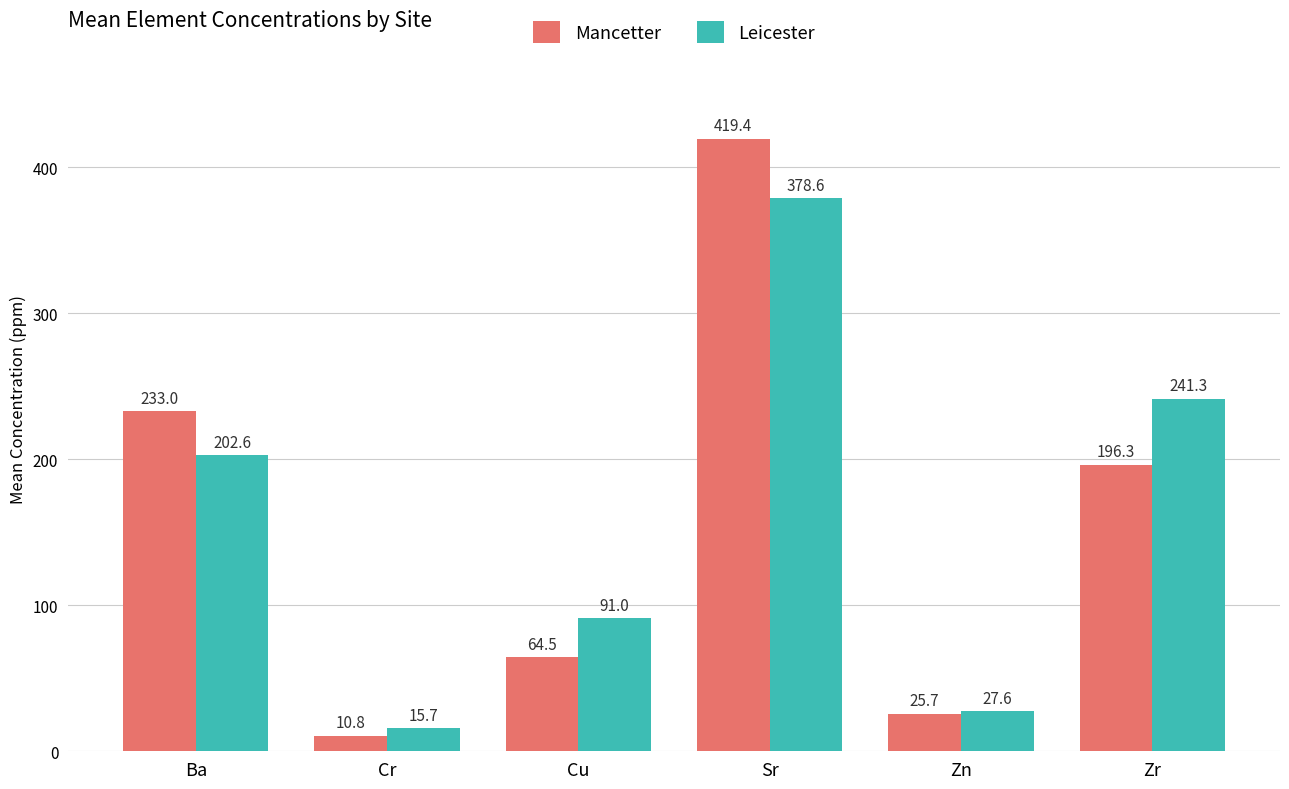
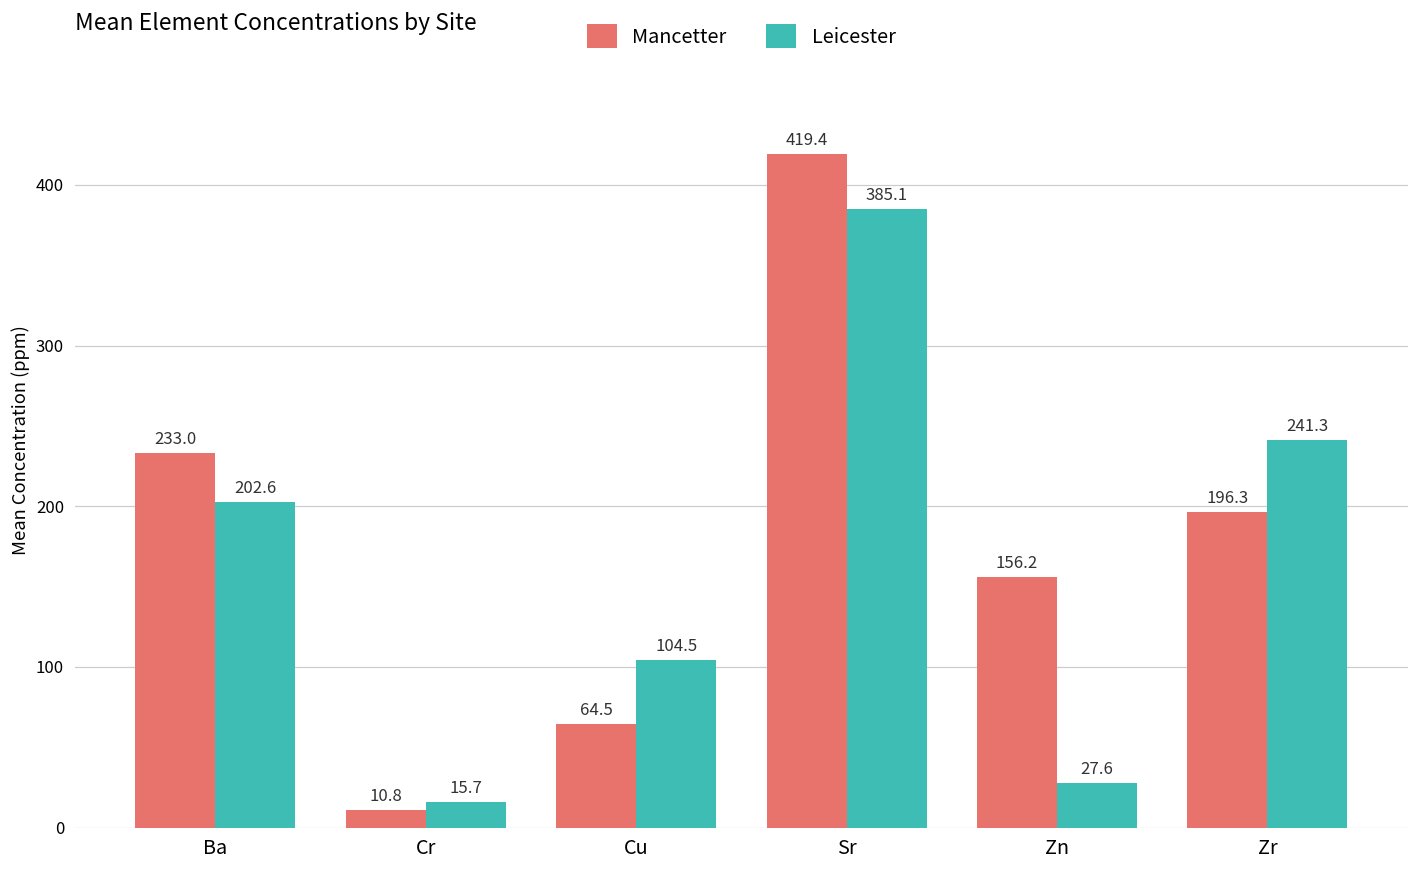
Leicester, Cu: 91.0 -> 104.5
Leicester, Sr: 378.6 -> 385.1
Mancetter, Zn: 25.7 -> 156.2
